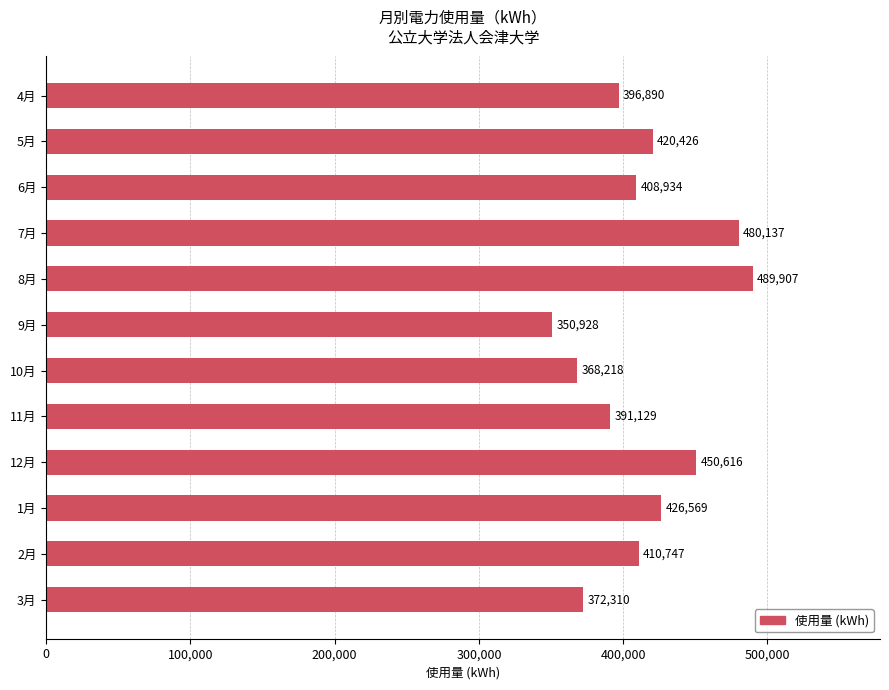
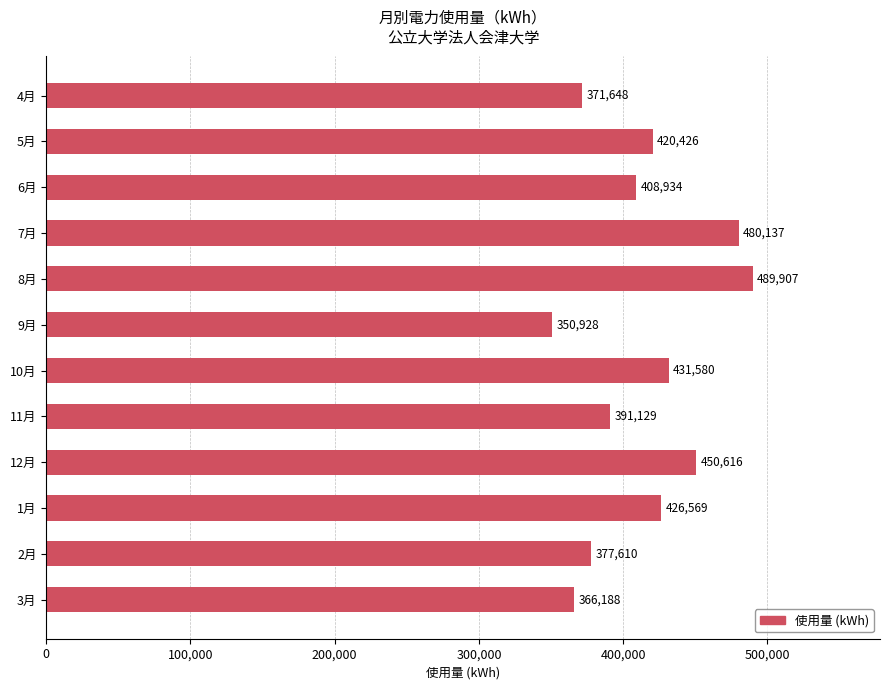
4月: 396,890 -> 371,648
10月: 368,218 -> 431,580
2月: 410,747 -> 377,610
3月: 372,310 -> 366,188
